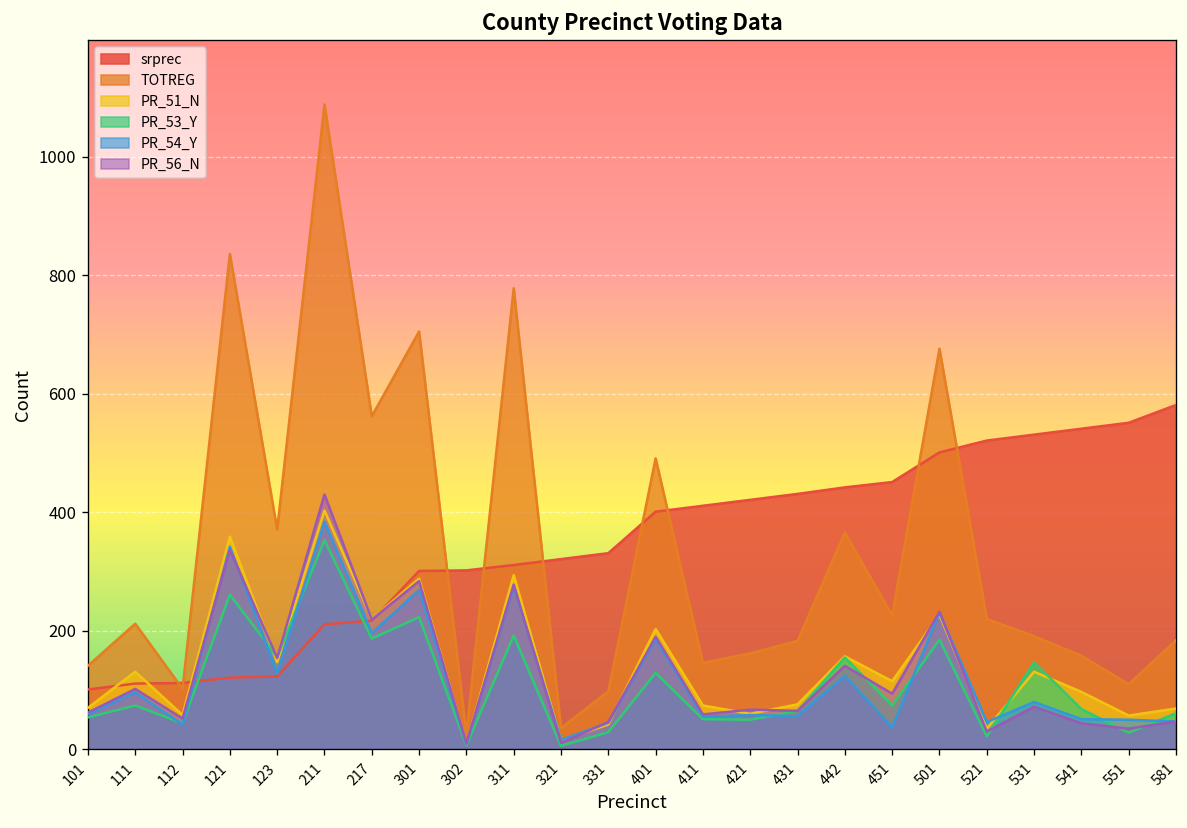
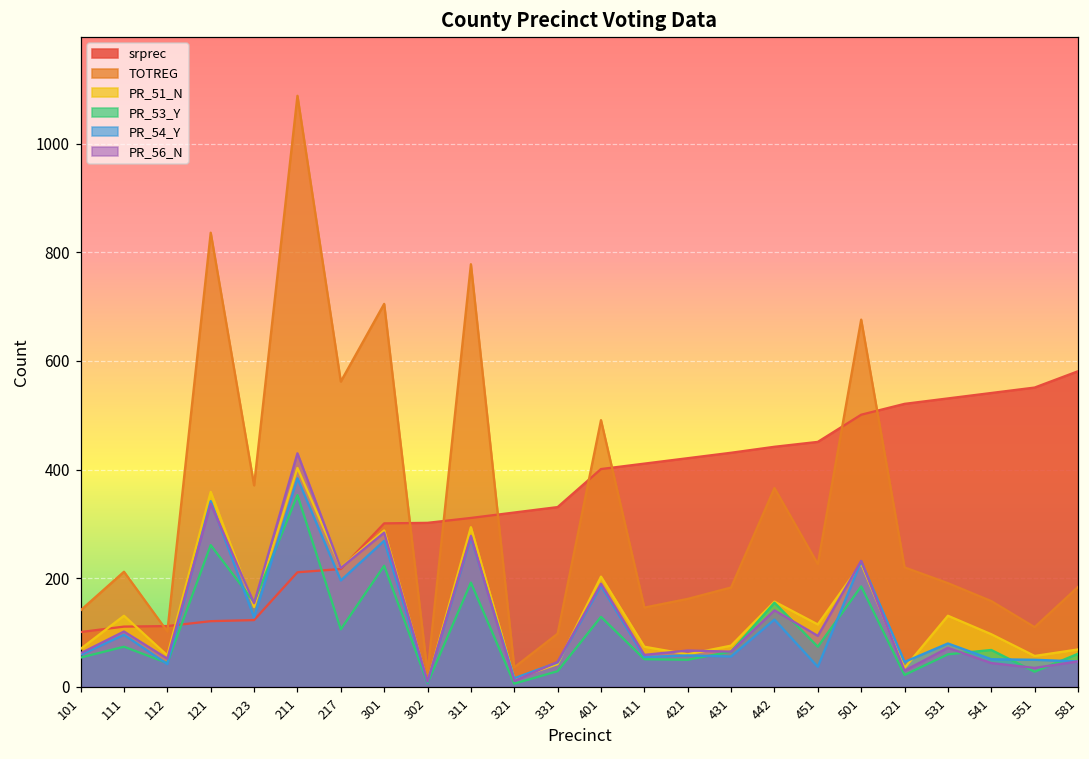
PR_53_Y, 217: 190 -> 110
PR_53_Y, 531: 150 -> 60
